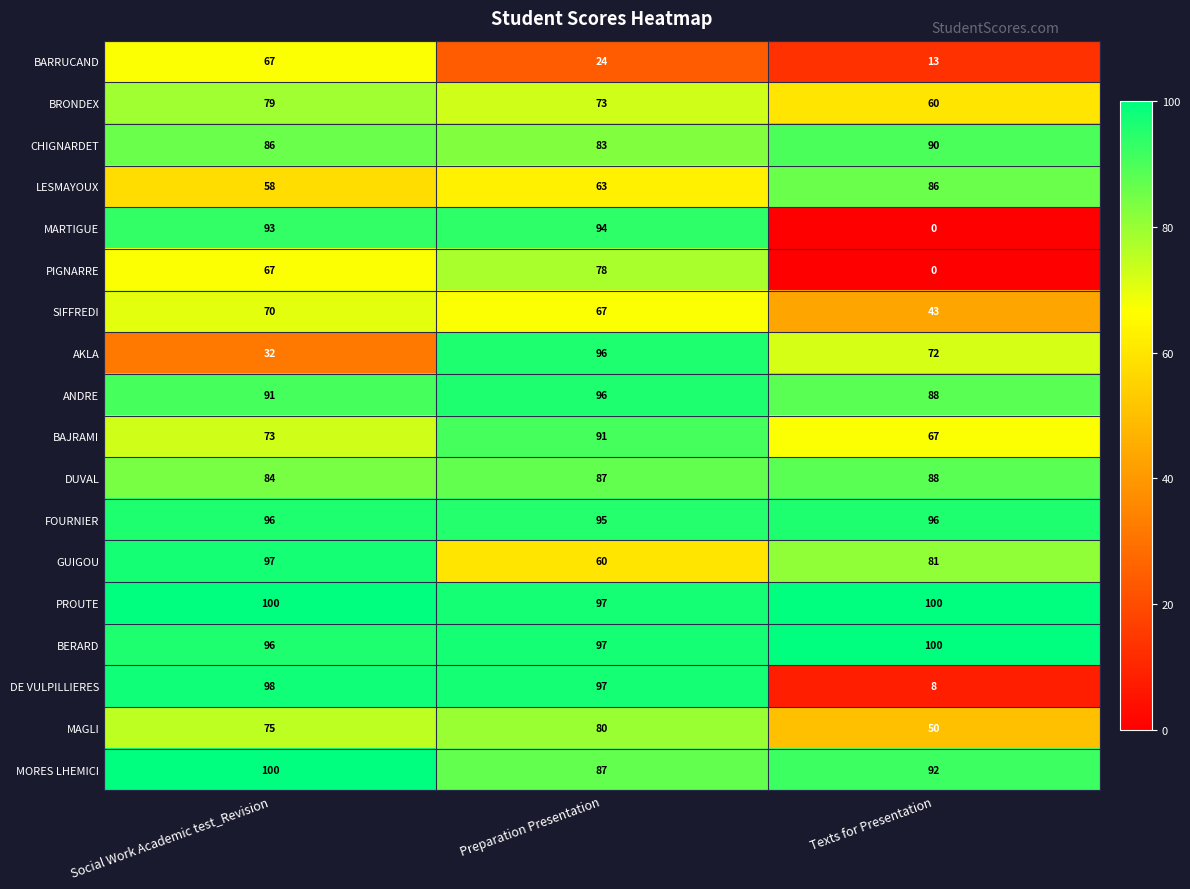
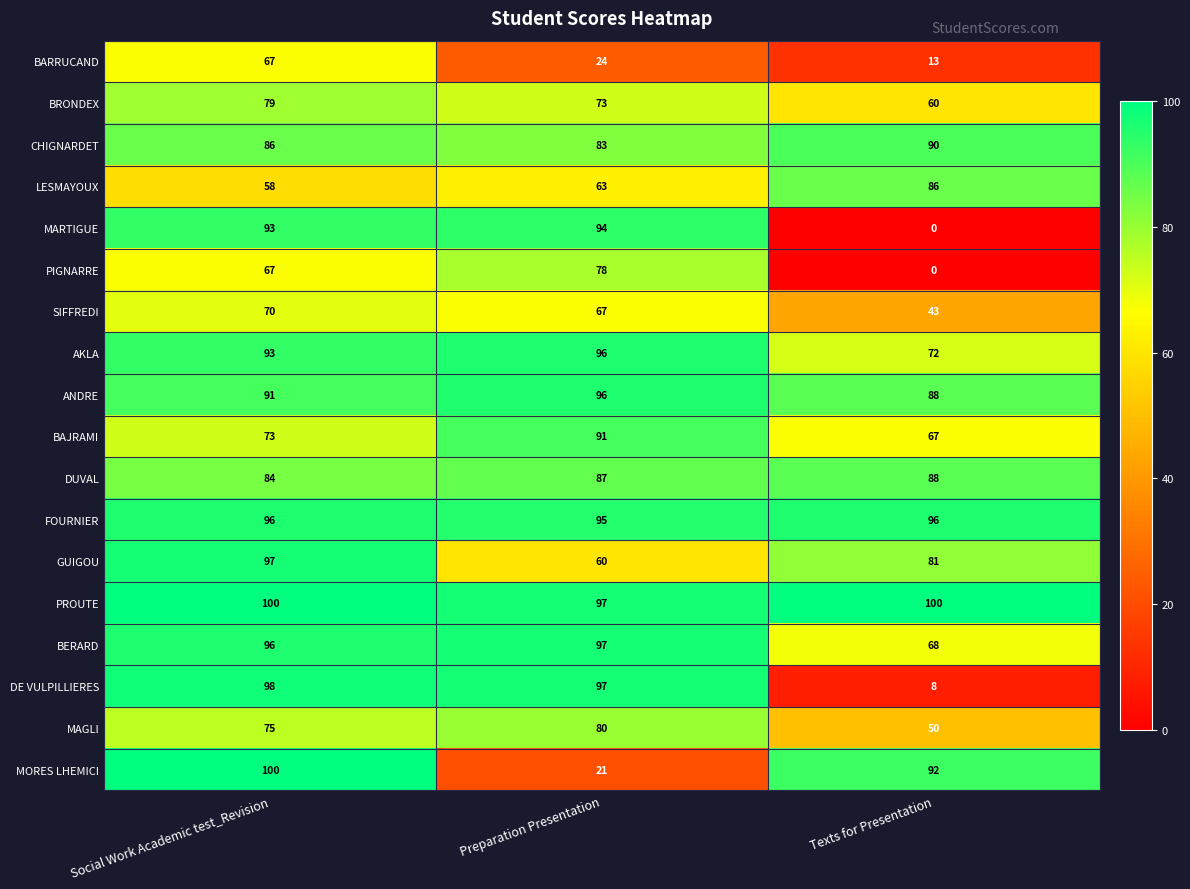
AKLA, Social Work Academic test_Revision: 32 -> 93
BERARD, Texts for Presentation: 100 -> 68
MORES LHEMICI, Preparation Presentation: 87 -> 21
